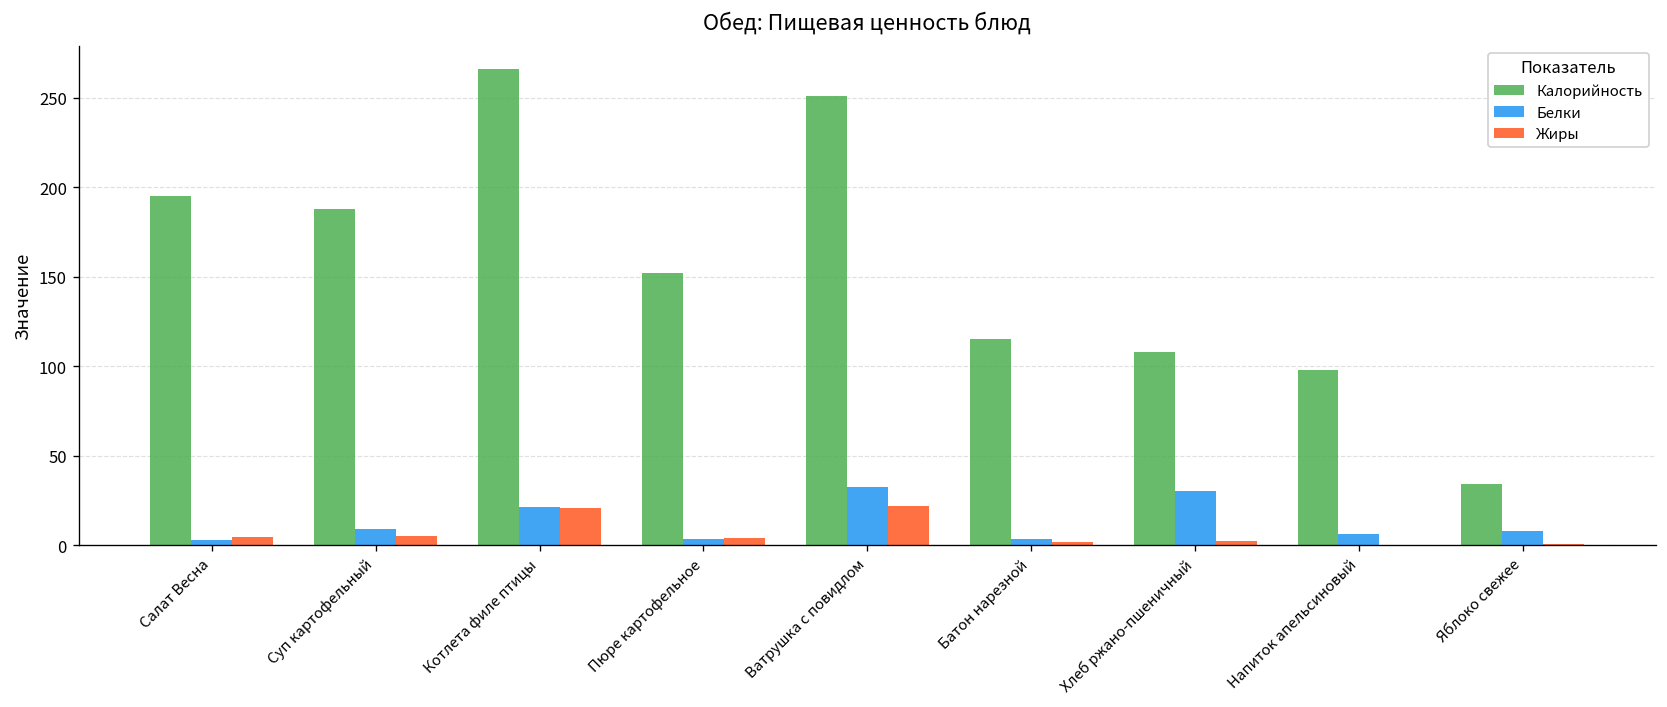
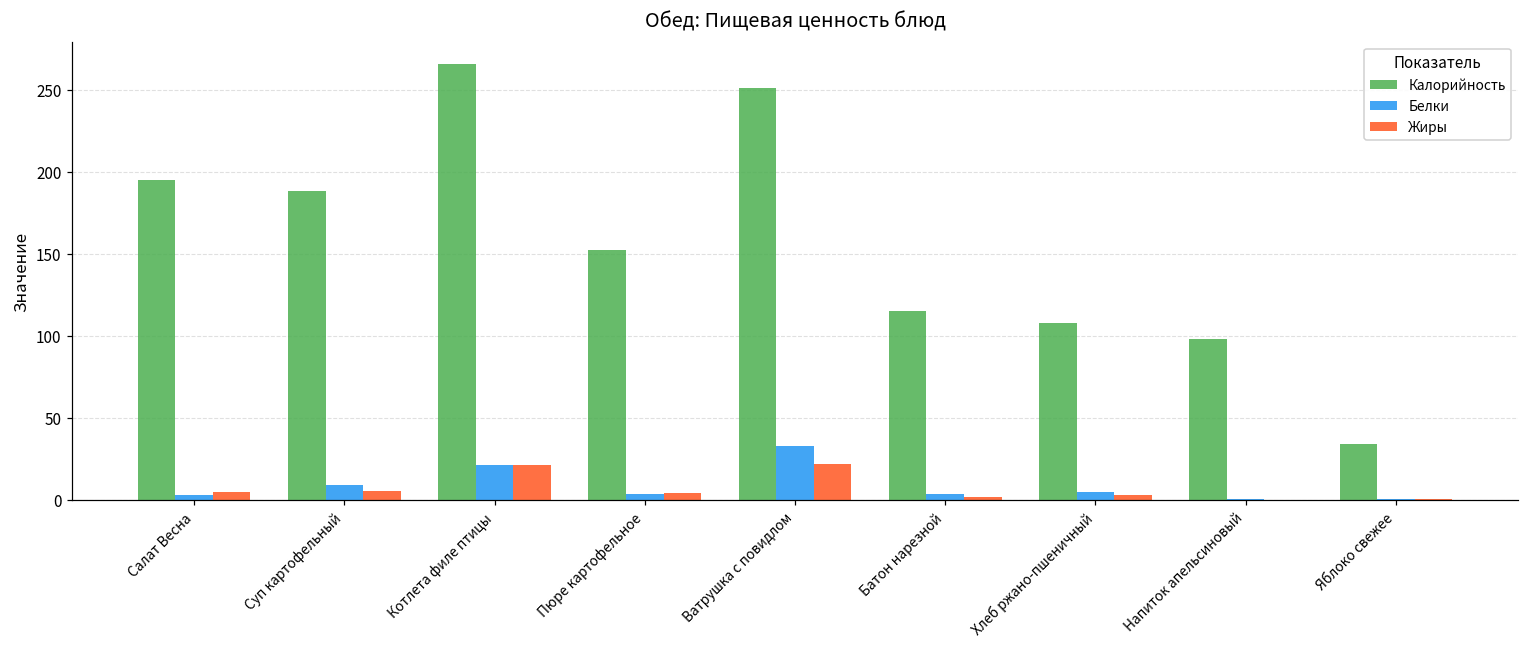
Белки, Хлеб ржано-пшеничный: 30 -> 5
Белки, Напиток апельсиновый: 6 -> 0
Белки, Яблоко свежее: 8 -> 0
